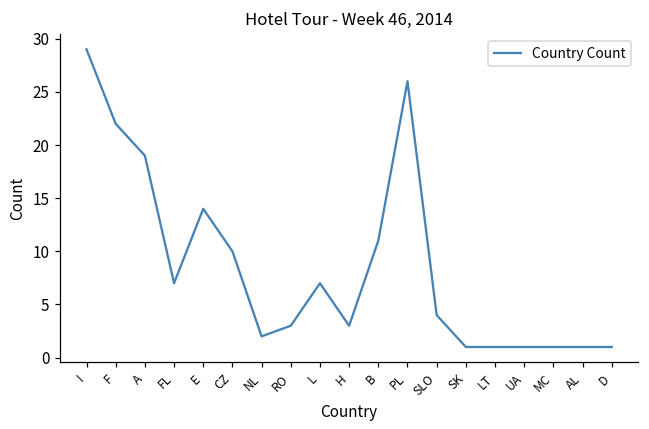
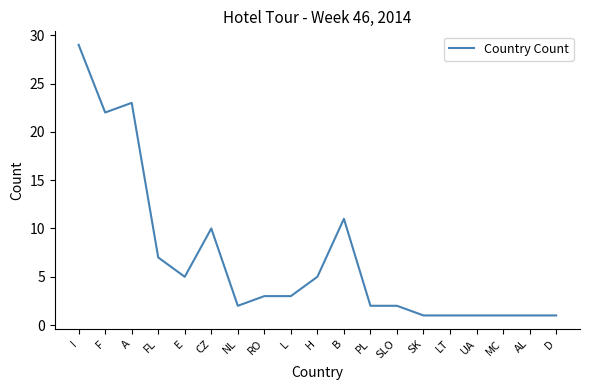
A: 19 -> 23
E: 14 -> 5
L: 7 -> 3
H: 3 -> 5
PL: 26 -> 2
SLO: 4 -> 2
